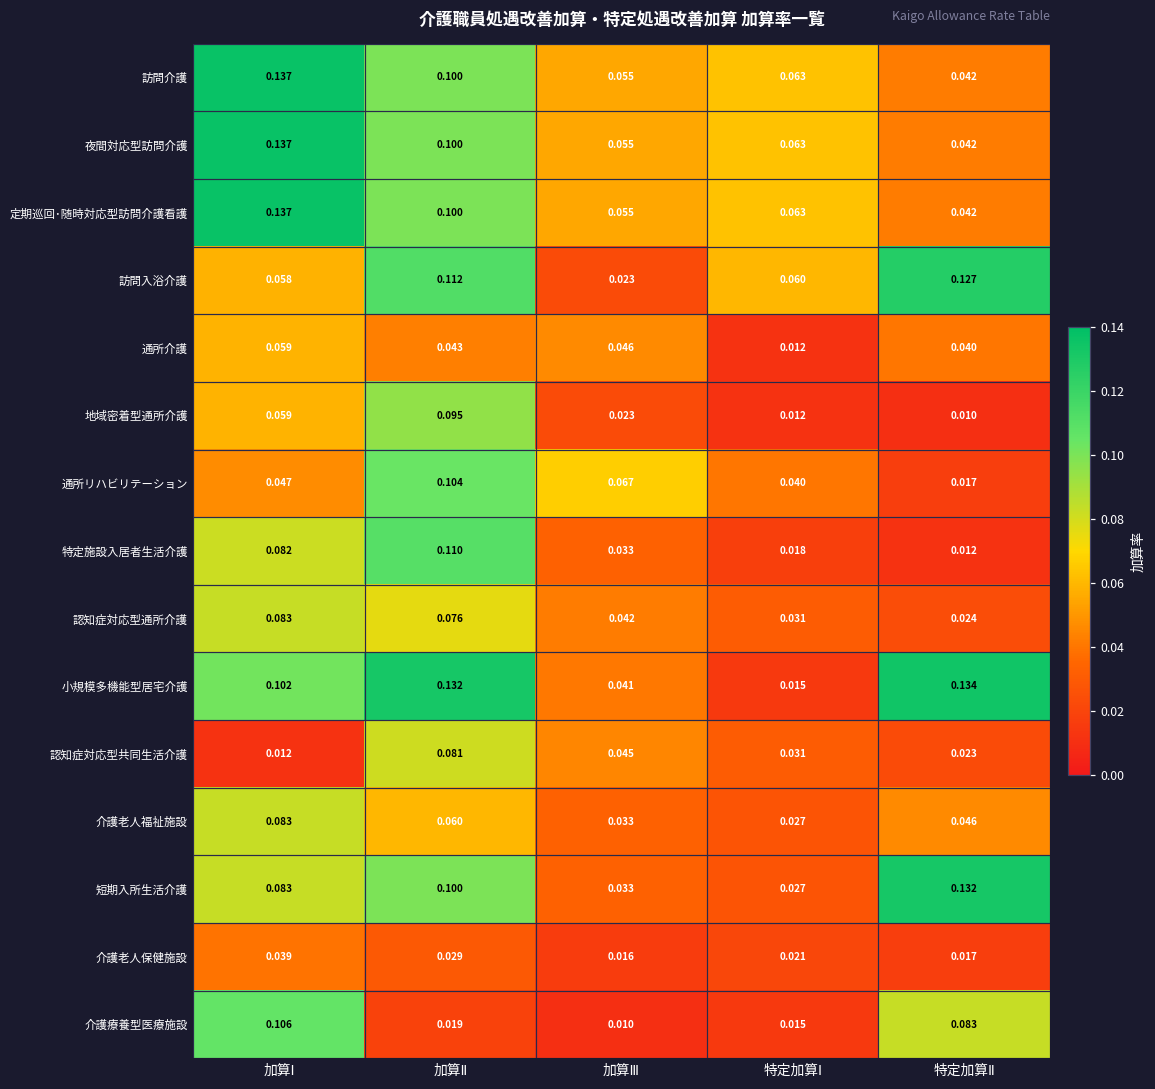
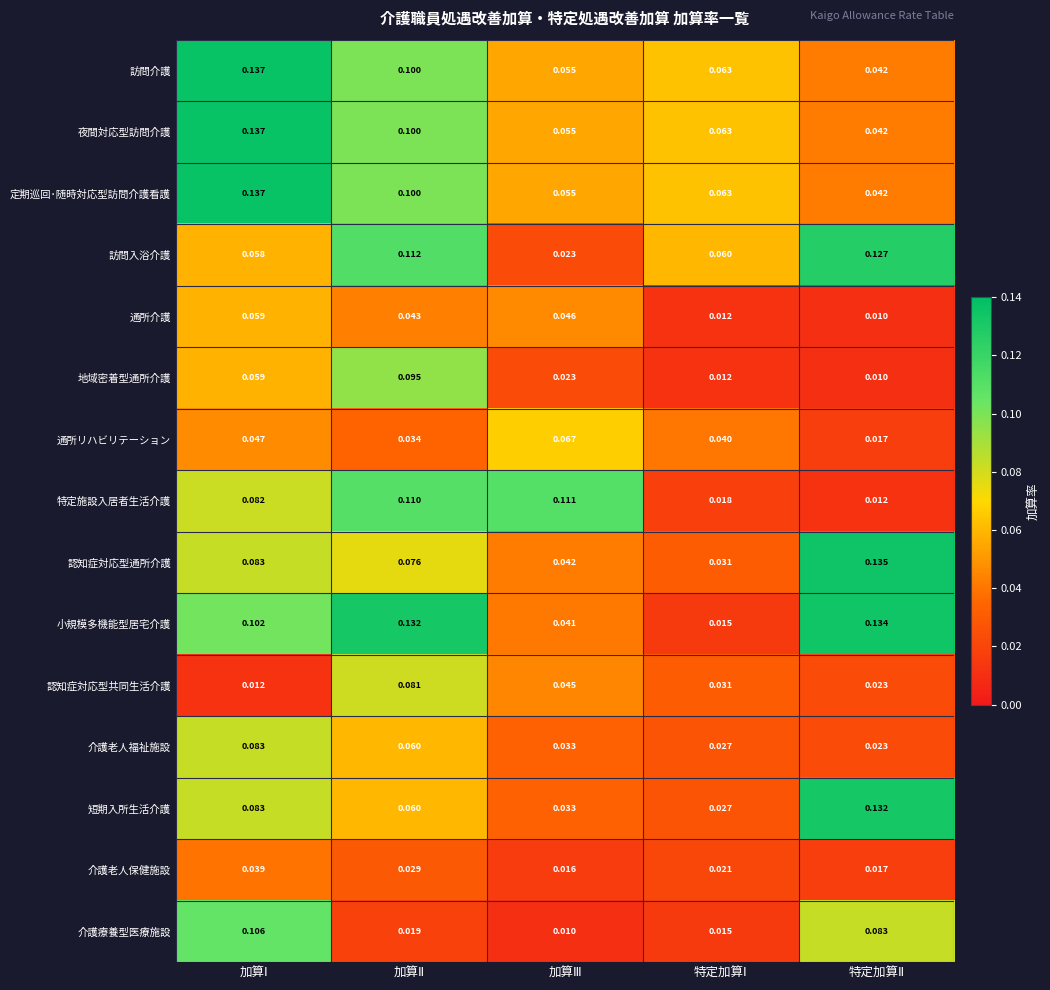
通所介護, 特定加算Ⅱ: 0.040 -> 0.010
通所リハビリテーション, 加算Ⅱ: 0.104 -> 0.034
特定施設入居者生活介護, 加算Ⅲ: 0.033 -> 0.111
認知症対応型通所介護, 特定加算Ⅱ: 0.024 -> 0.135
介護老人福祉施設, 特定加算Ⅱ: 0.046 -> 0.023
短期入所生活介護, 加算Ⅱ: 0.100 -> 0.060
